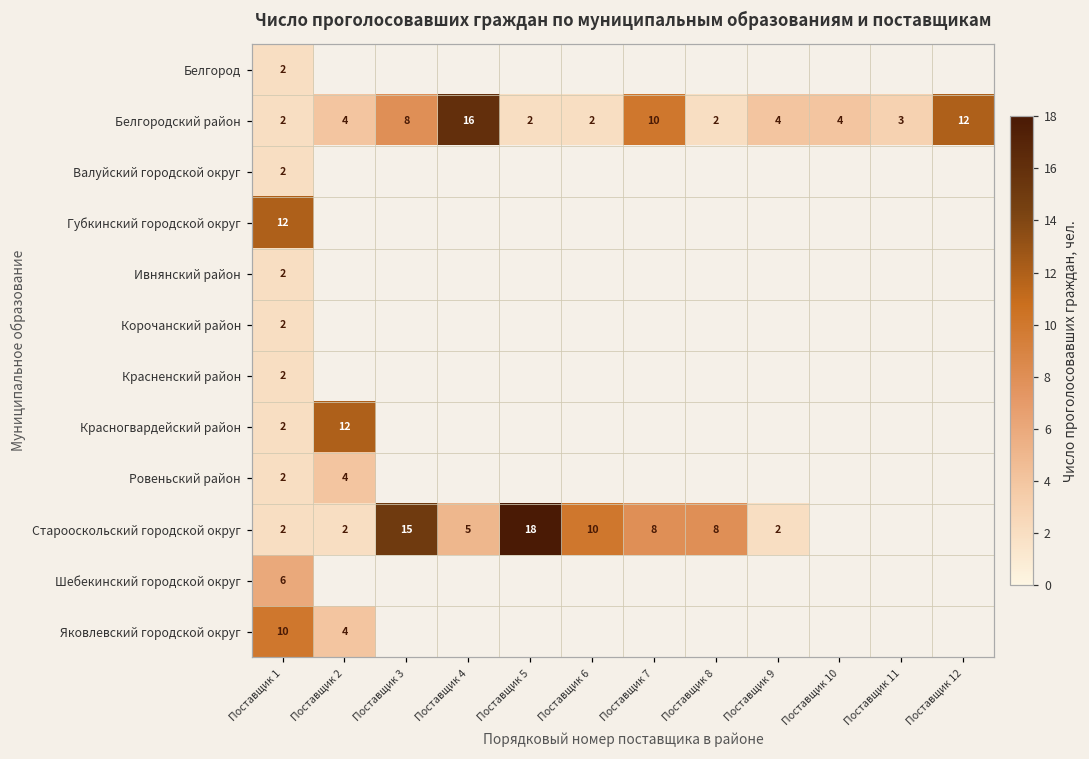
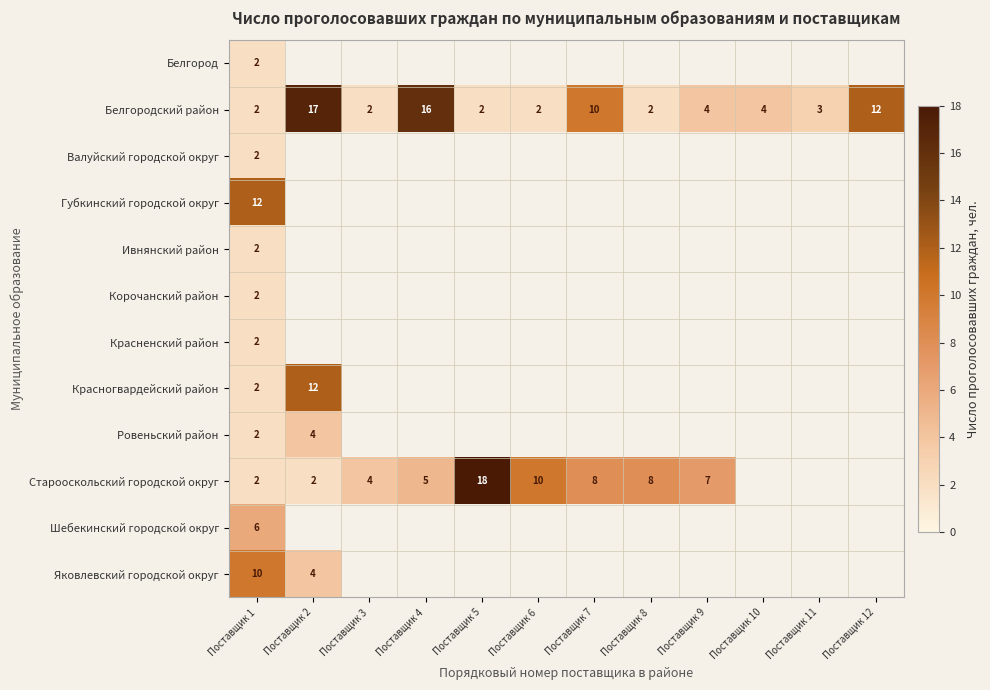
Белгородский район, Поставщик 2: 4 -> 17
Белгородский район, Поставщик 3: 8 -> 2
Старооскольский городской округ, Поставщик 3: 15 -> 4
Старооскольский городской округ, Поставщик 9: 2 -> 7
